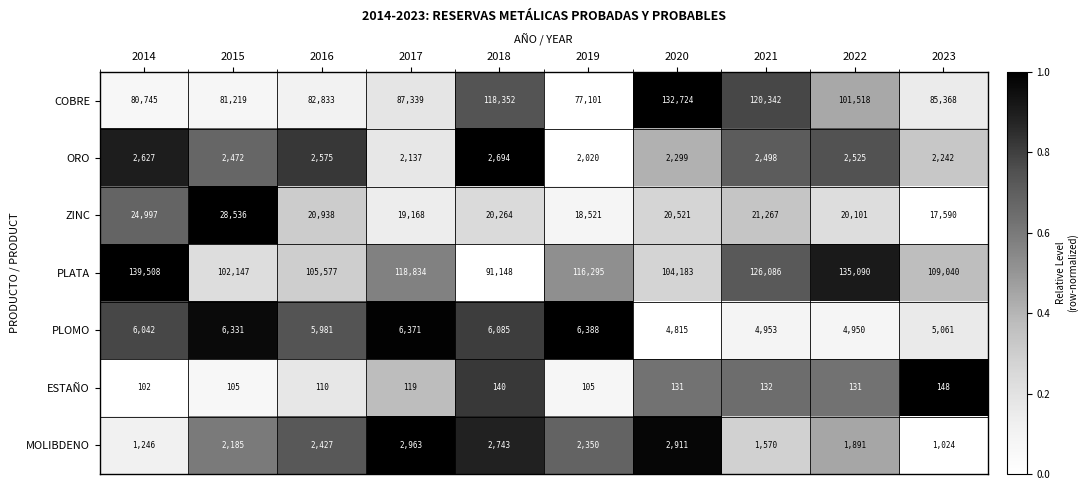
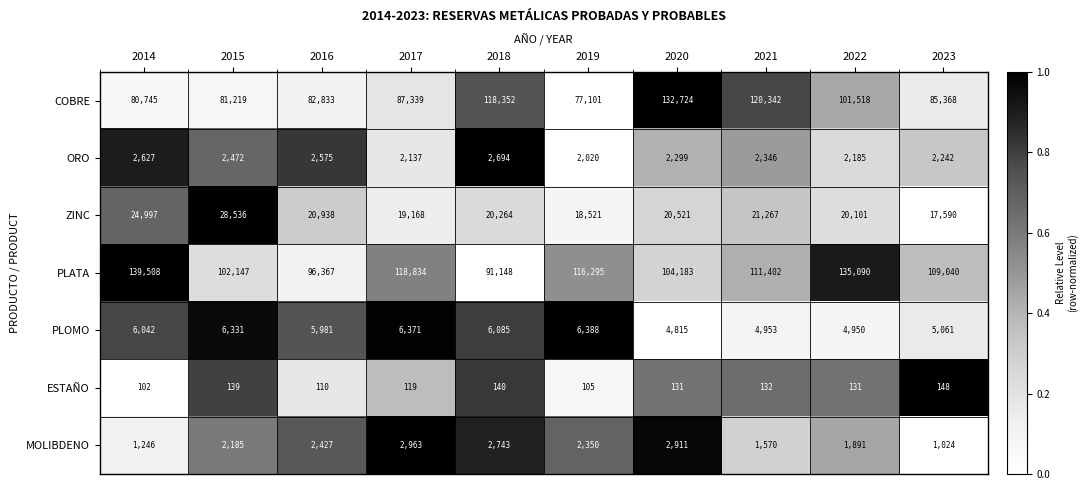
ORO, 2021: 2,498 -> 2,346
ORO, 2022: 2,525 -> 2,185
PLATA, 2016: 105,577 -> 96,367
PLATA, 2021: 126,086 -> 111,402
ESTAÑO, 2015: 105 -> 139
